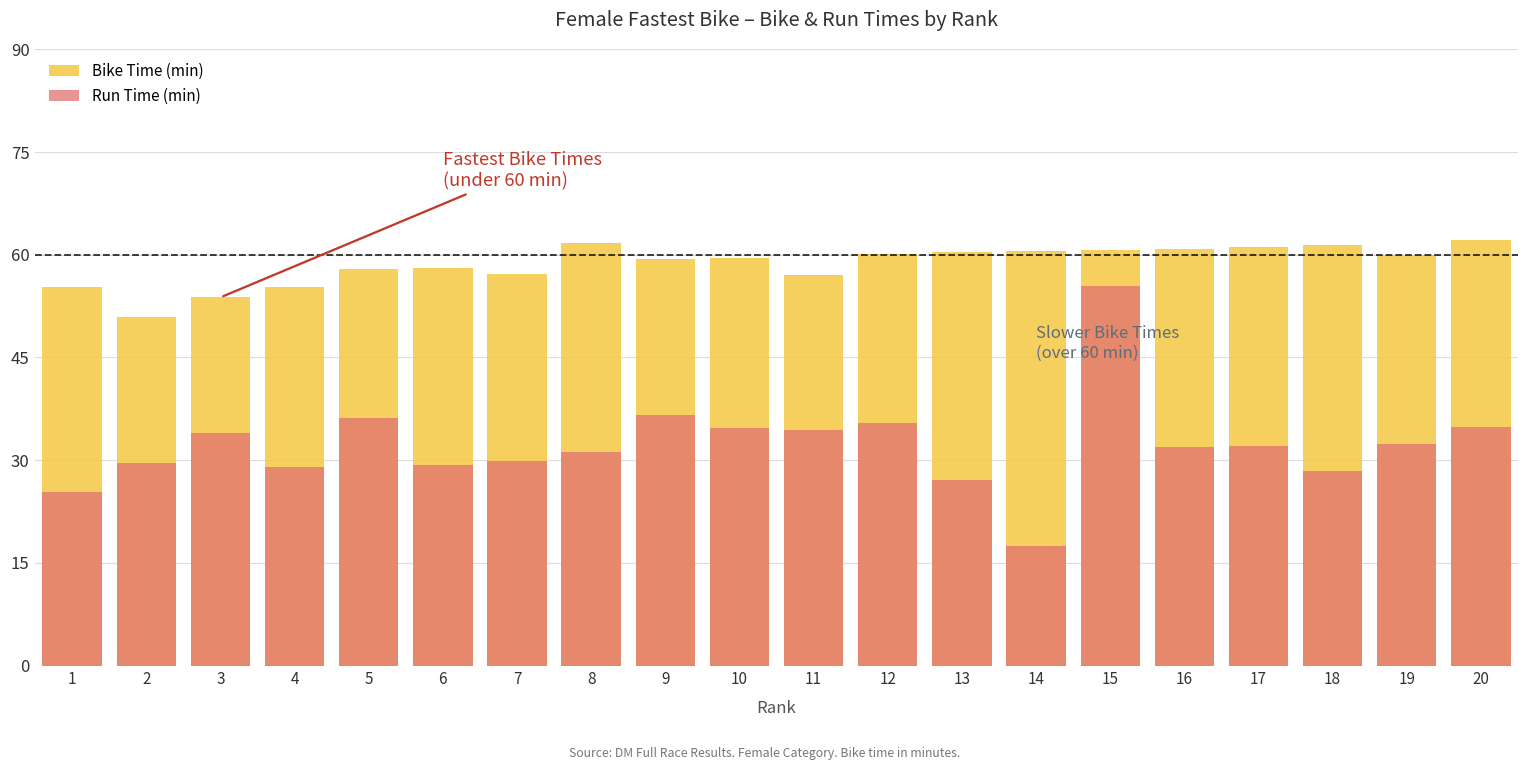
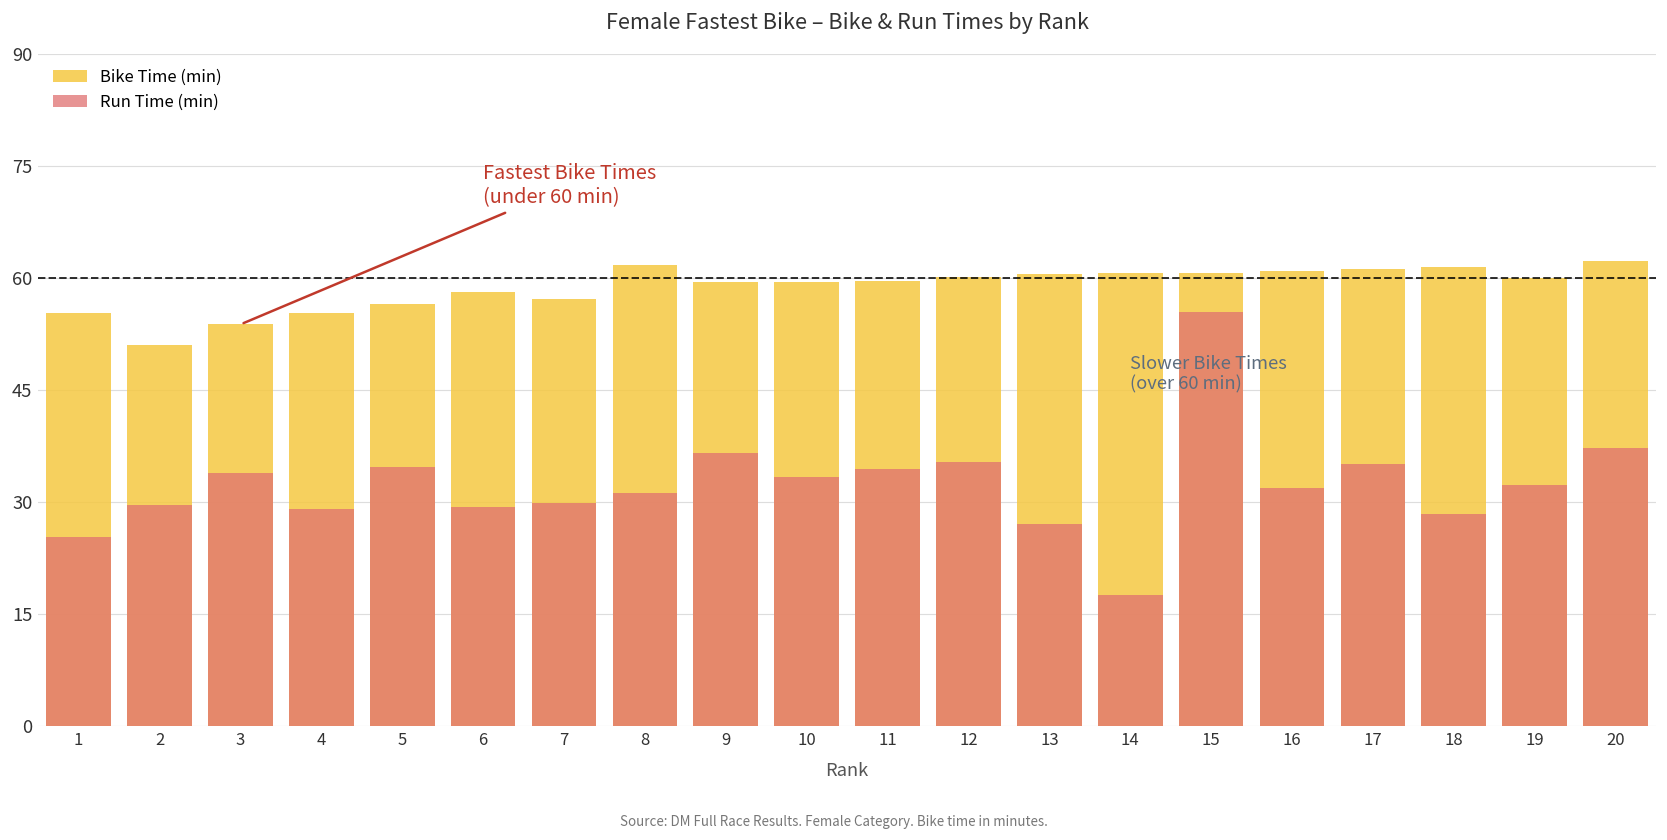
Bike Time (min), 5: 58 -> 56
Run Time (min), 5: 36 -> 35
Run Time (min), 10: 35 -> 33
Bike Time (min), 11: 57 -> 60
Run Time (min), 17: 32 -> 35
Run Time (min), 20: 35 -> 37
